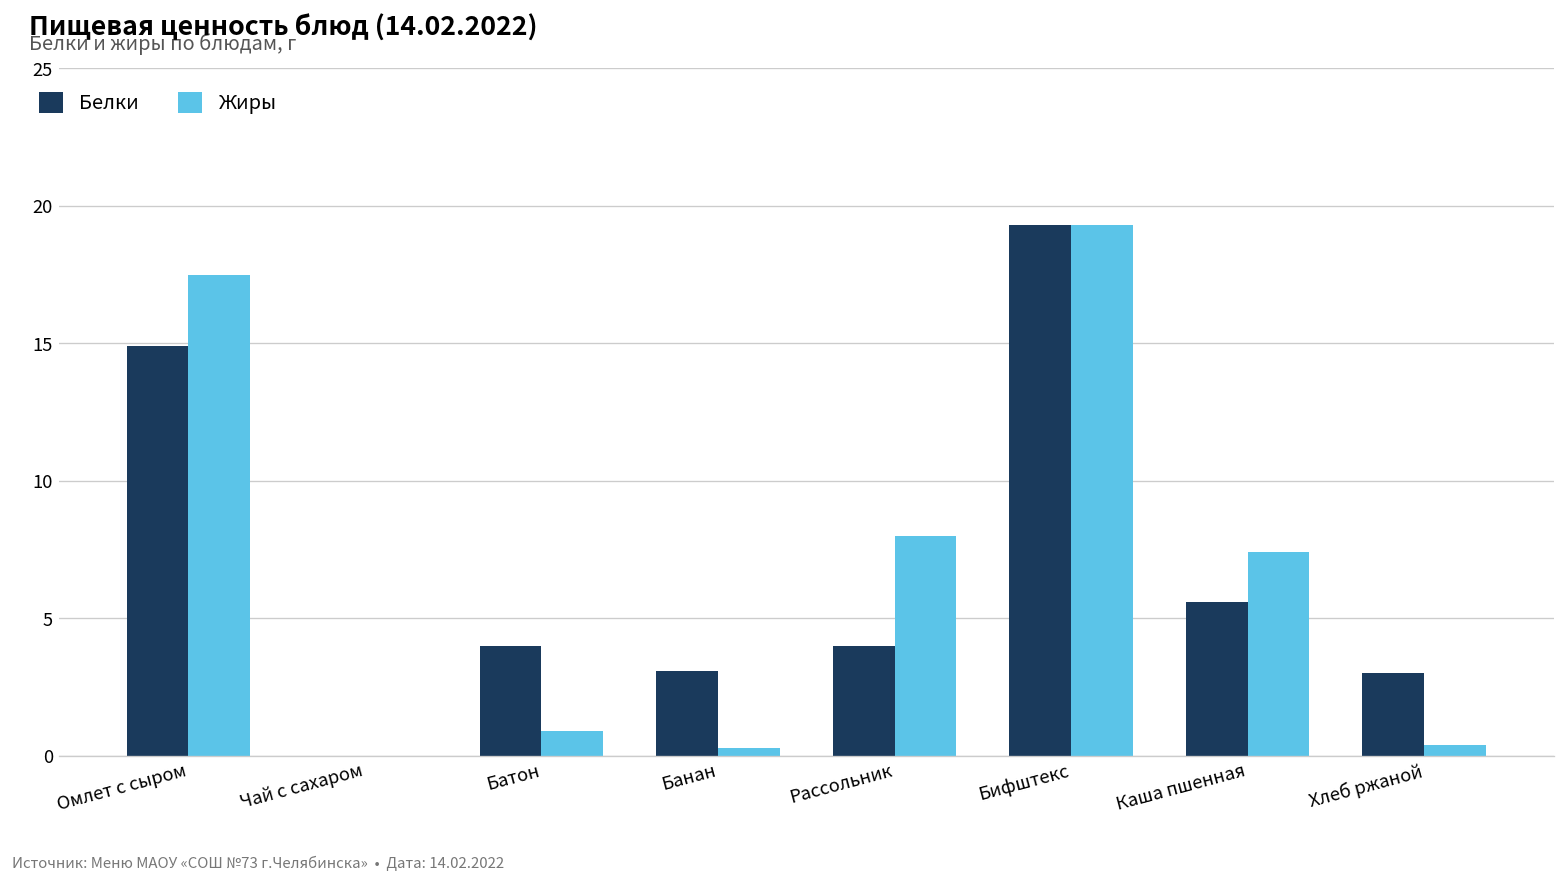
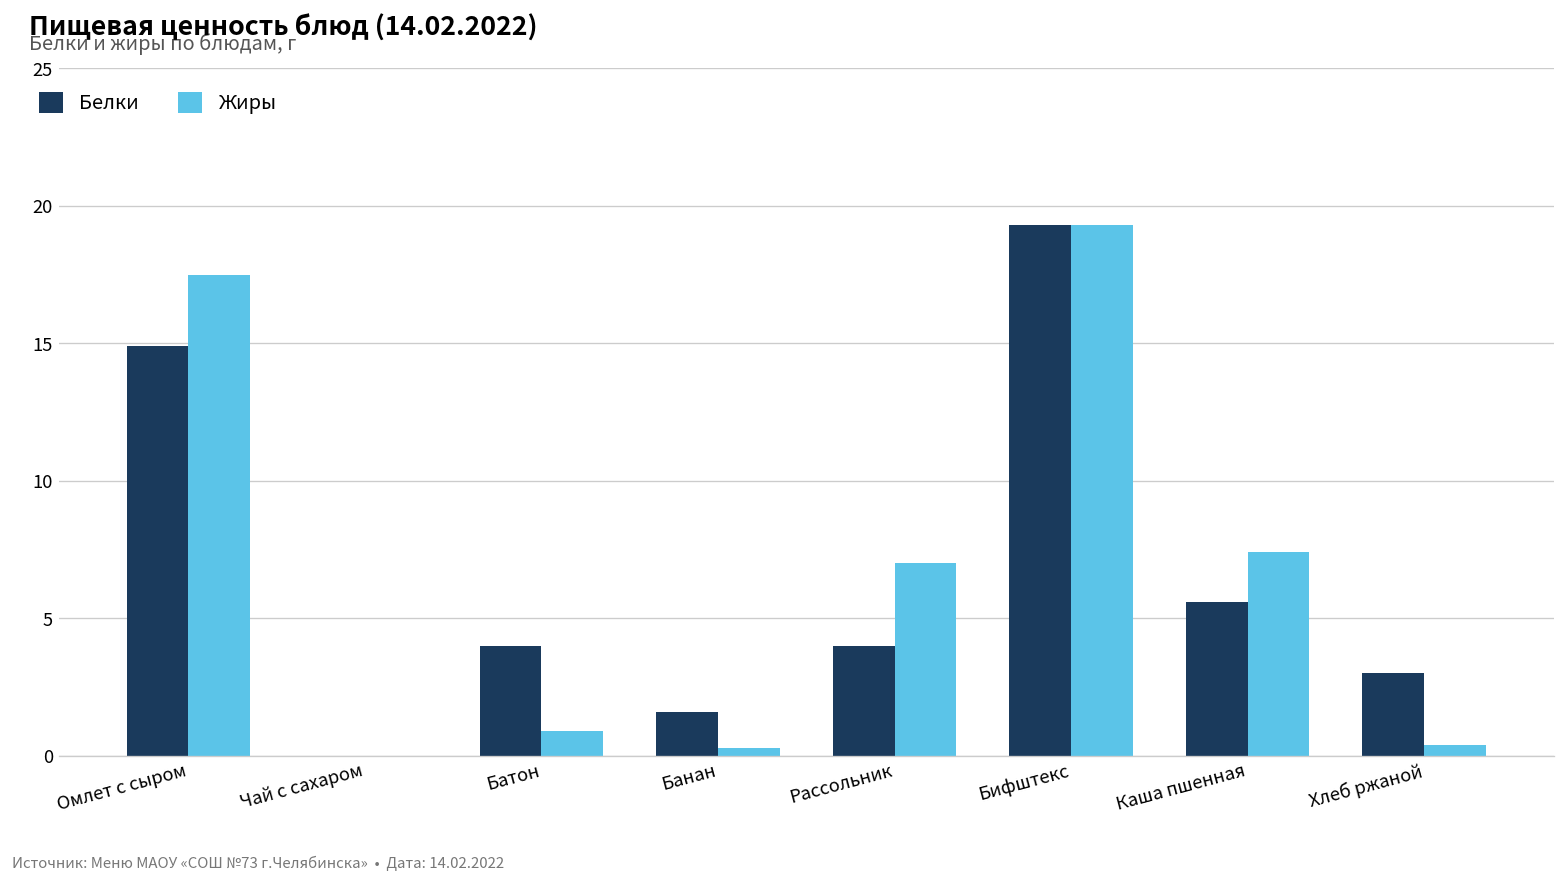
Белки, Банан: 3.1 -> 1.6
Жиры, Рассольник: 8 -> 7
